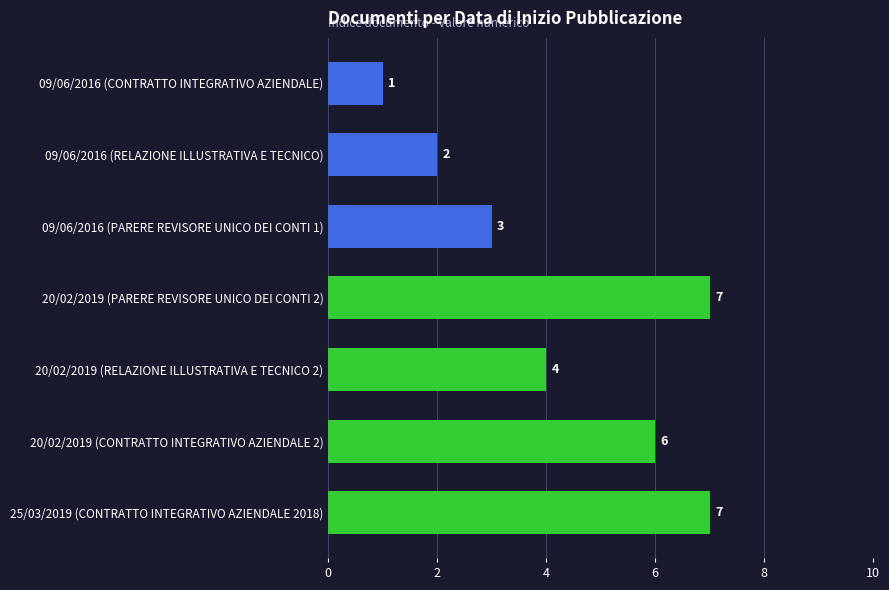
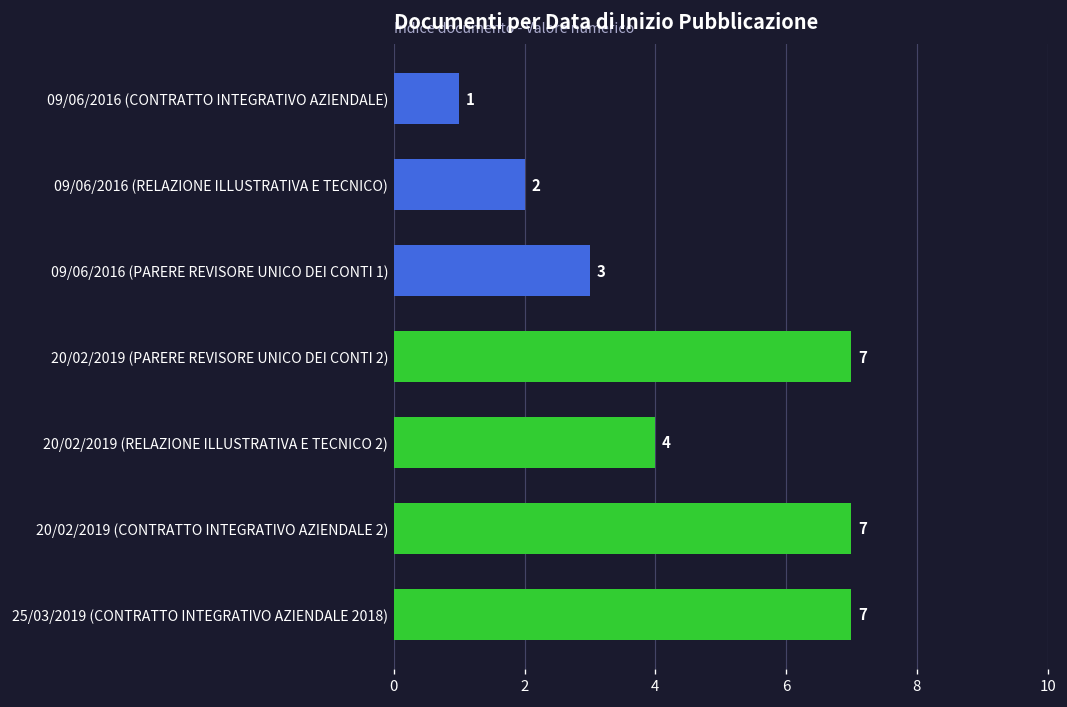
20/02/2019 (CONTRATTO INTEGRATIVO AZIENDALE 2): 6 -> 7
